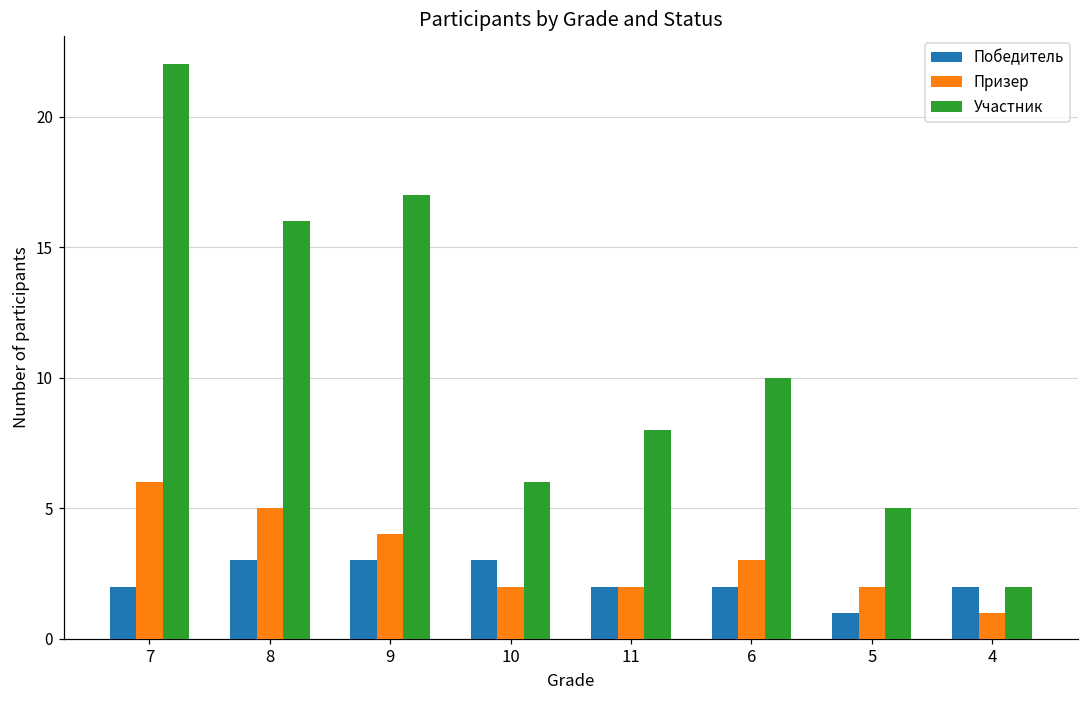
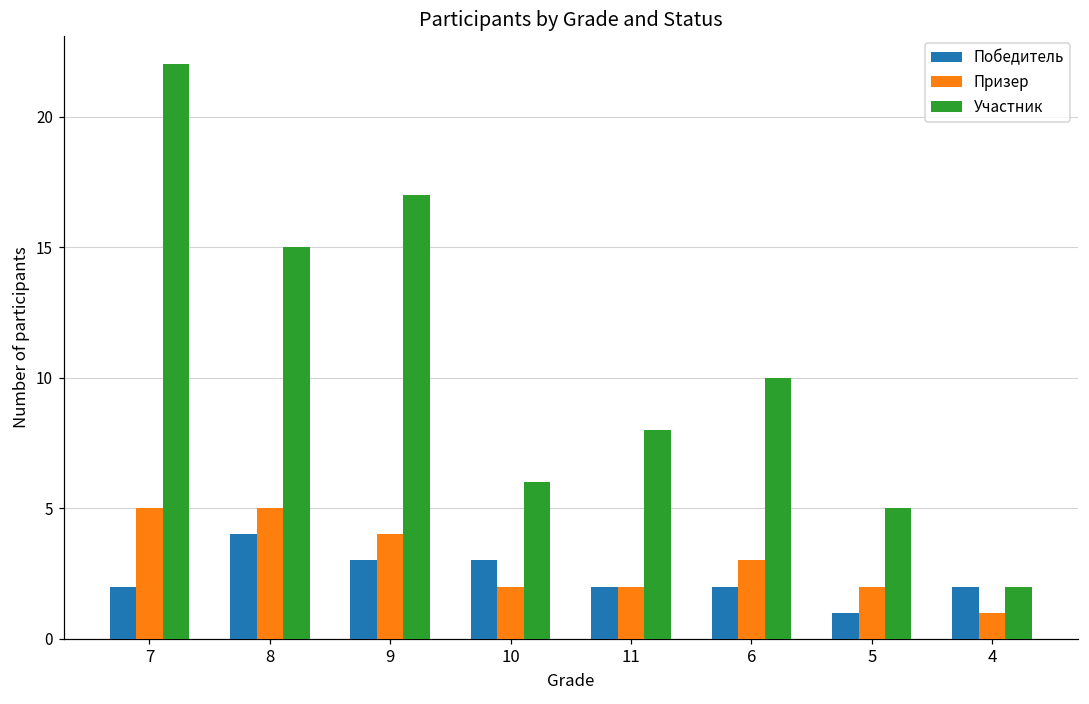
Призер, 7: 6 -> 5
Победитель, 8: 3 -> 4
Участник, 8: 16 -> 15
